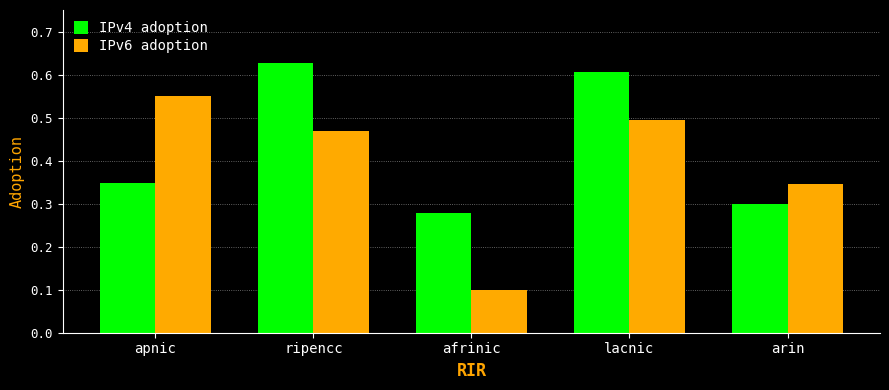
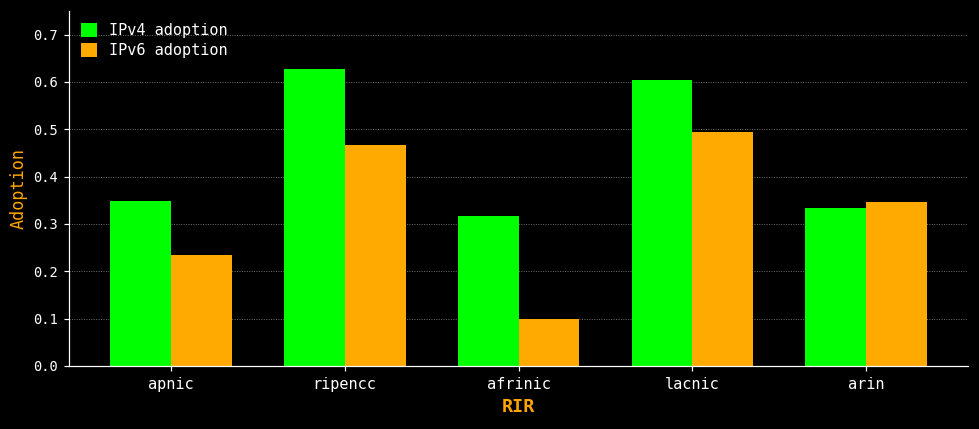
IPv6 adoption, apnic: 0.55 -> 0.23
IPv4 adoption, afrinic: 0.28 -> 0.32
IPv4 adoption, arin: 0.30 -> 0.33
